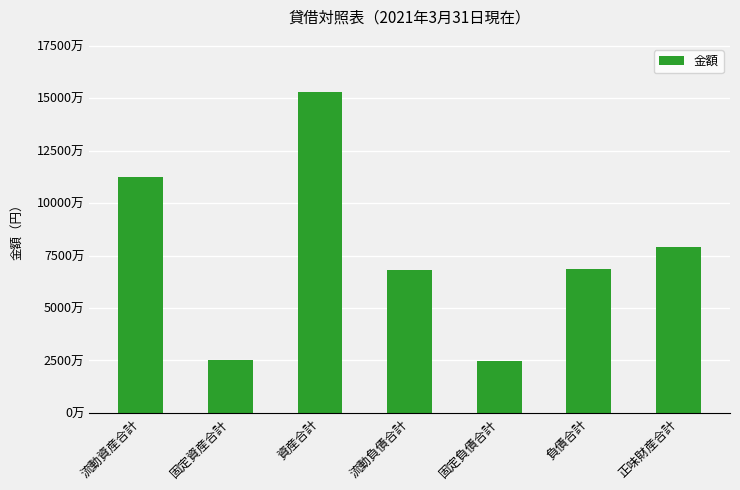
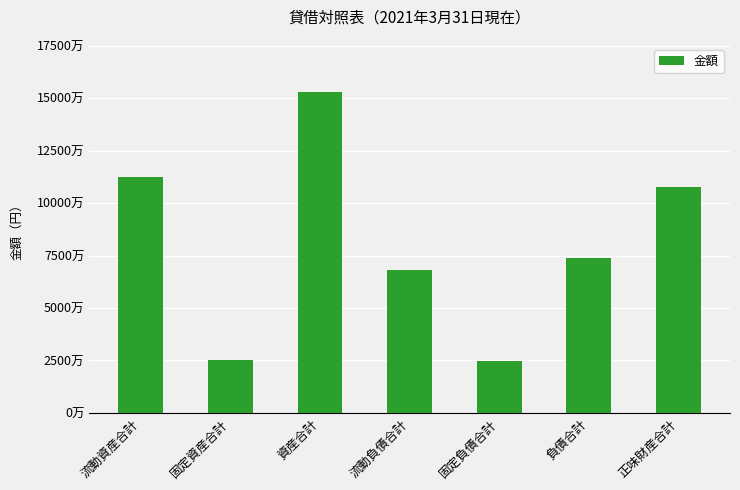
負債合計: 6800万 -> 7400万
正味財産合計: 7900万 -> 10800万
